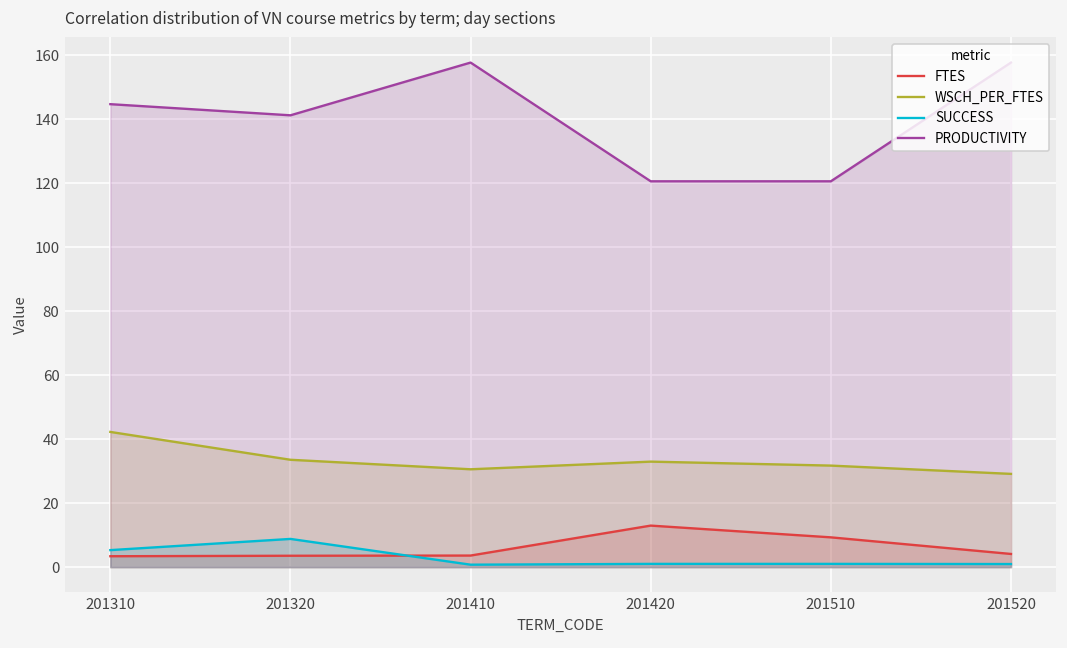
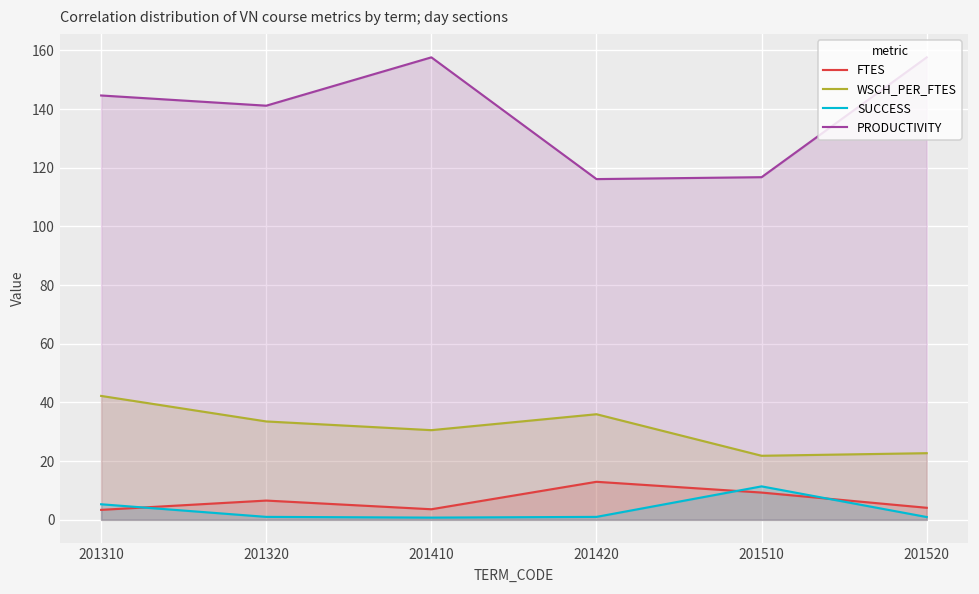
FTES, 201320: 4 -> 7
SUCCESS, 201320: 9 -> 1
WSCH_PER_FTES, 201420: 33 -> 36
PRODUCTIVITY, 201420: 121 -> 116
WSCH_PER_FTES, 201510: 32 -> 22
SUCCESS, 201510: 1 -> 11
PRODUCTIVITY, 201510: 121 -> 117
WSCH_PER_FTES, 201520: 29 -> 23
